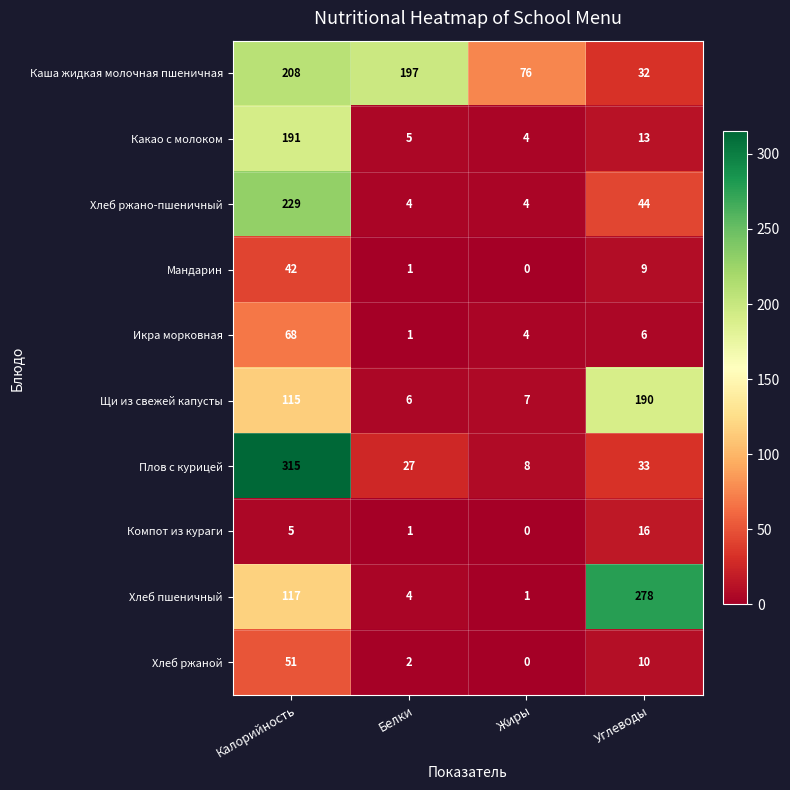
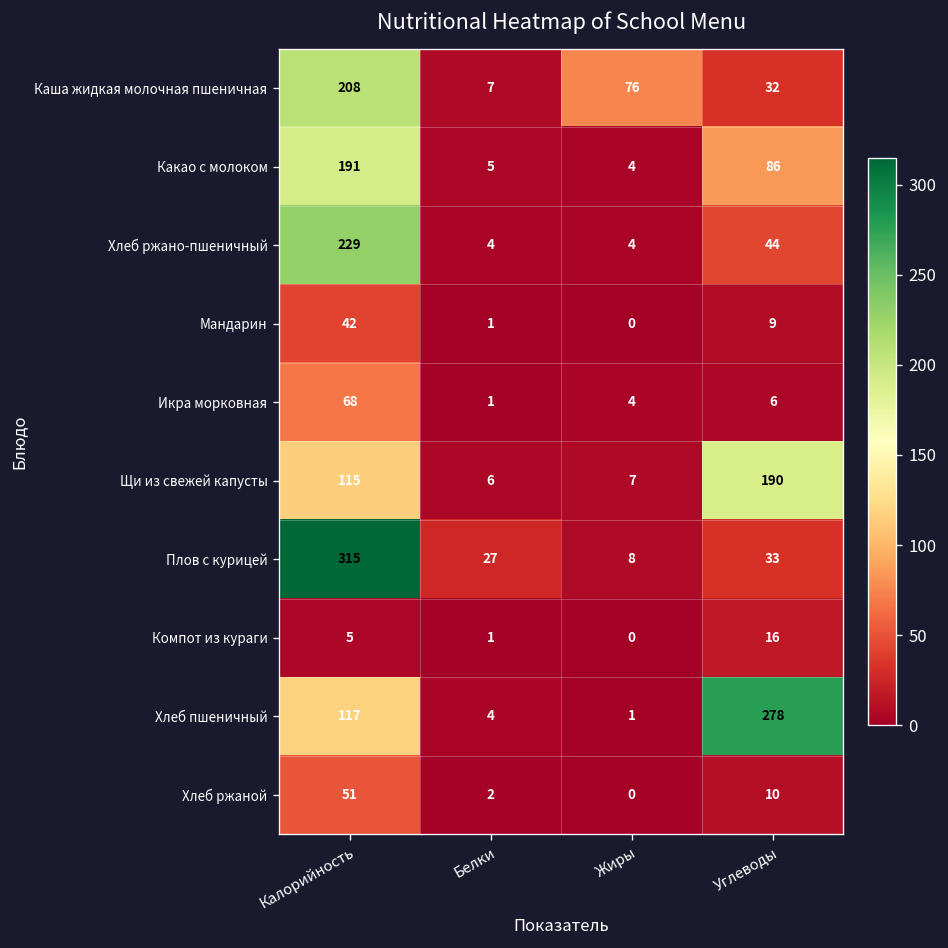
Каша жидкая молочная пшеничная, Белки: 197 -> 7
Какао с молоком, Углеводы: 13 -> 86
